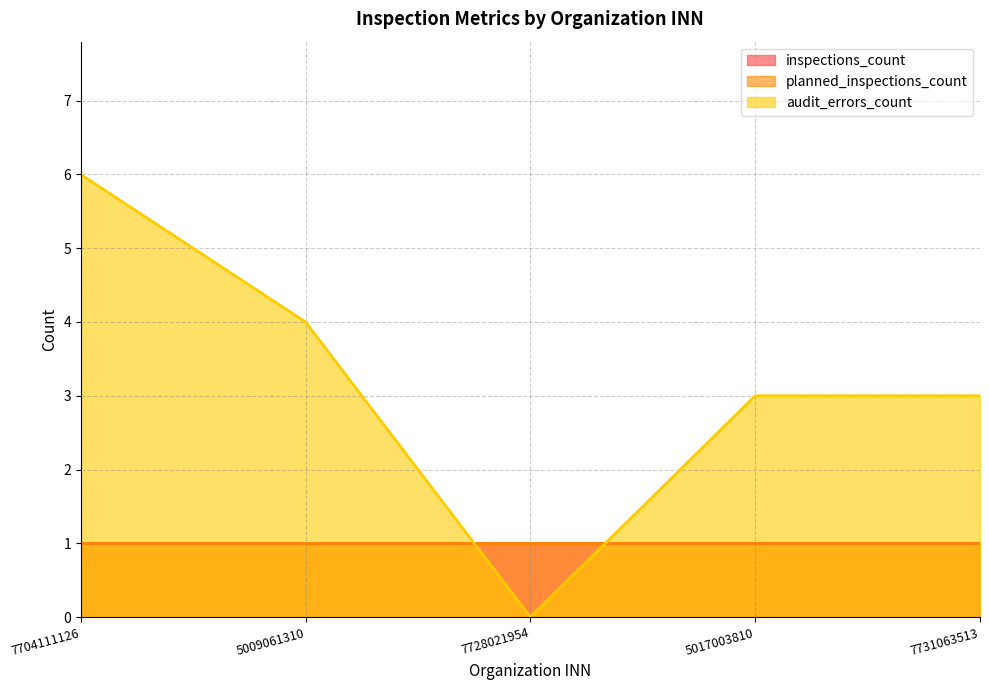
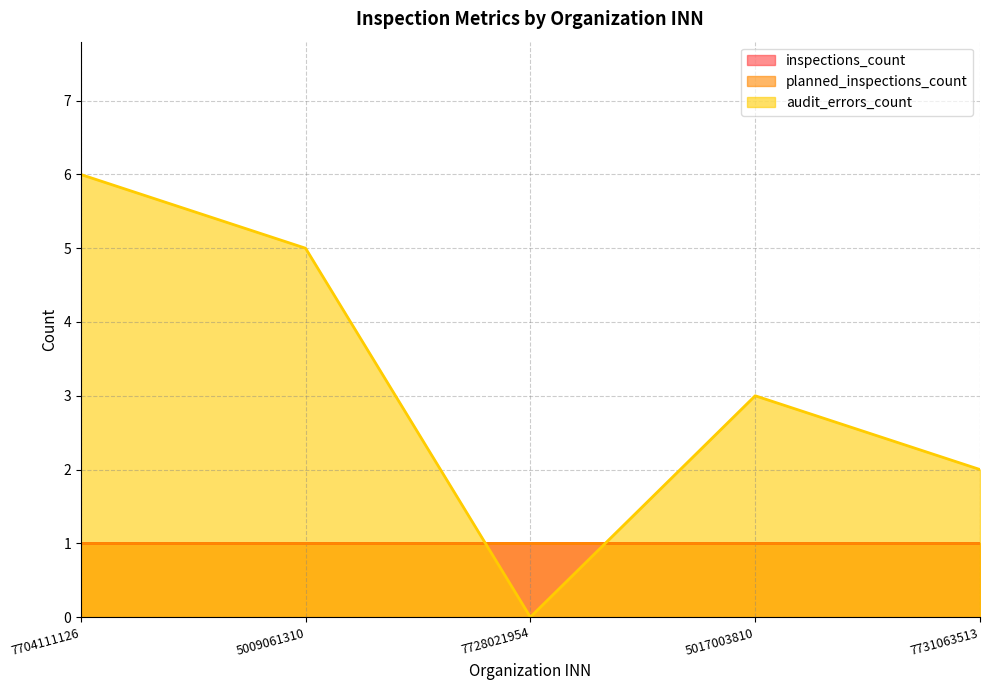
audit_errors_count, 5009061310: 4 -> 5
audit_errors_count, 7731063513: 3 -> 2
